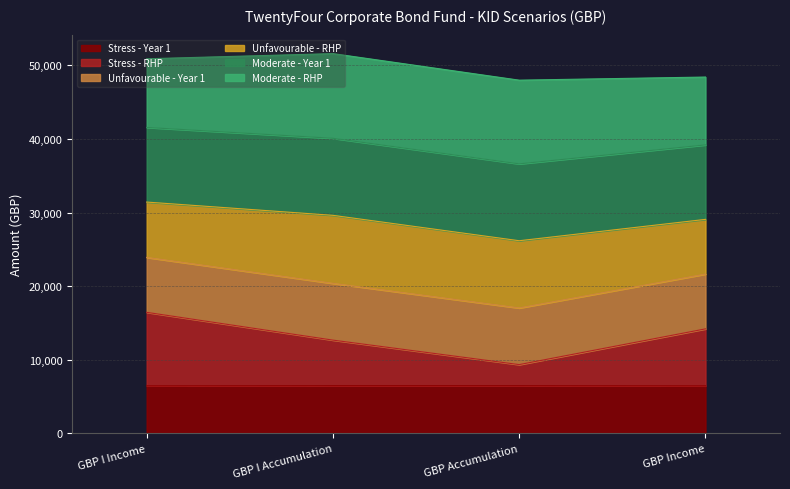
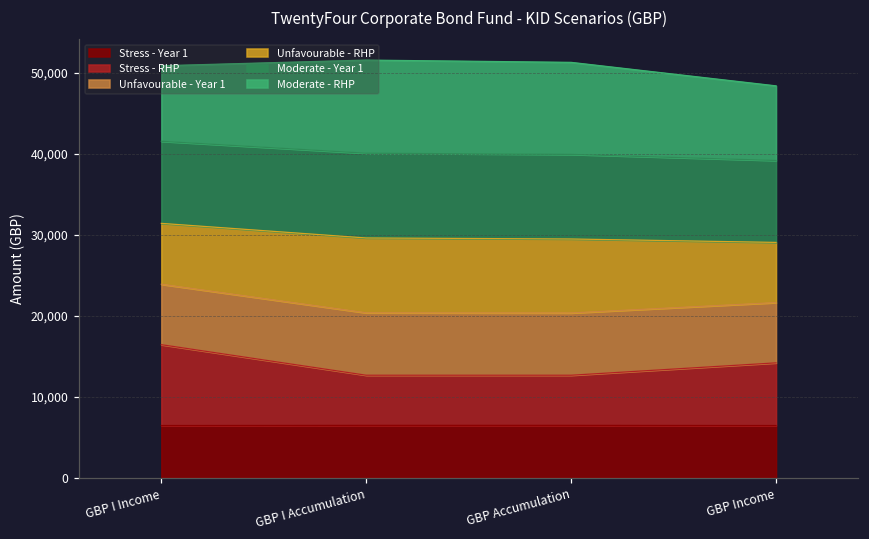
Stress - RHP, GBP Accumulation: 3,000 -> 6,000
